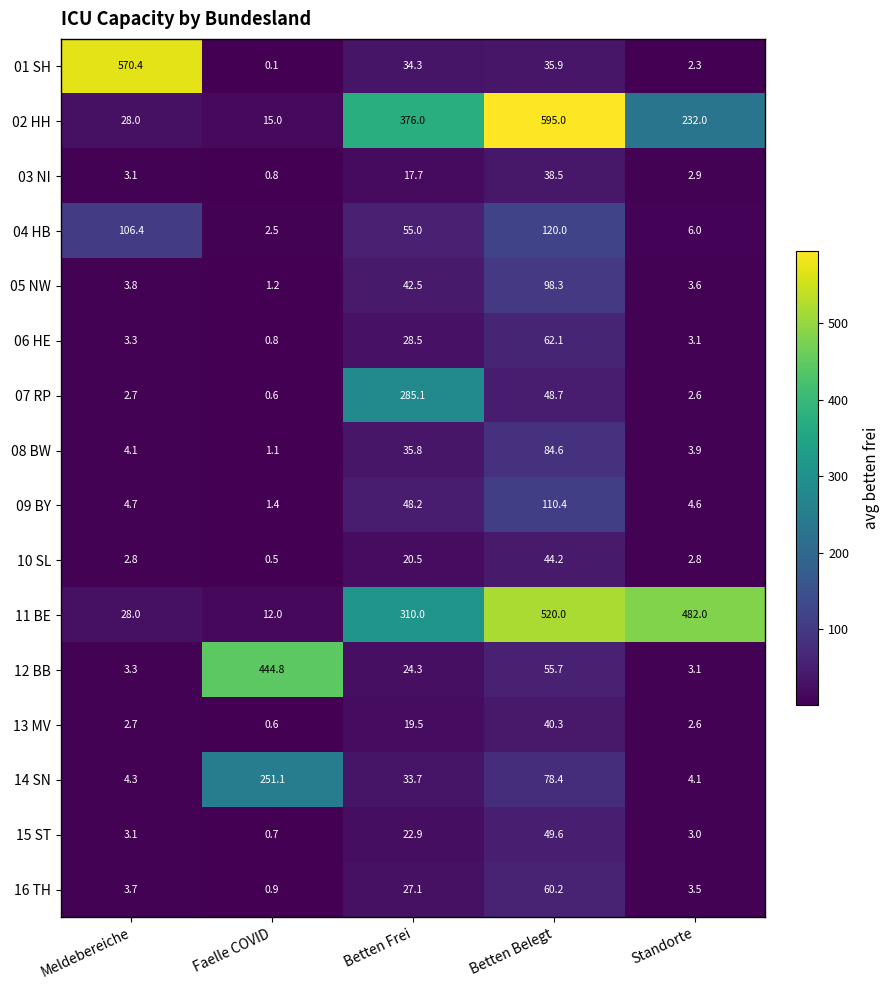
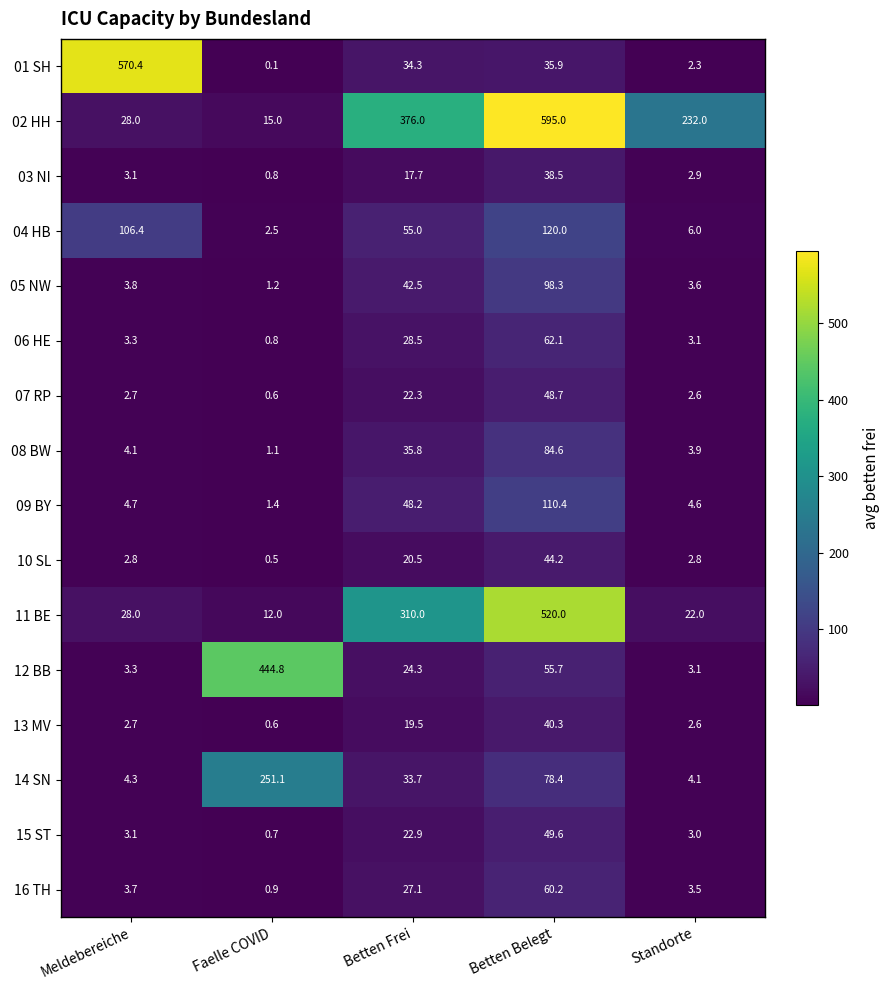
07 RP, Betten Frei: 285.1 -> 22.3
11 BE, Standorte: 482.0 -> 22.0
